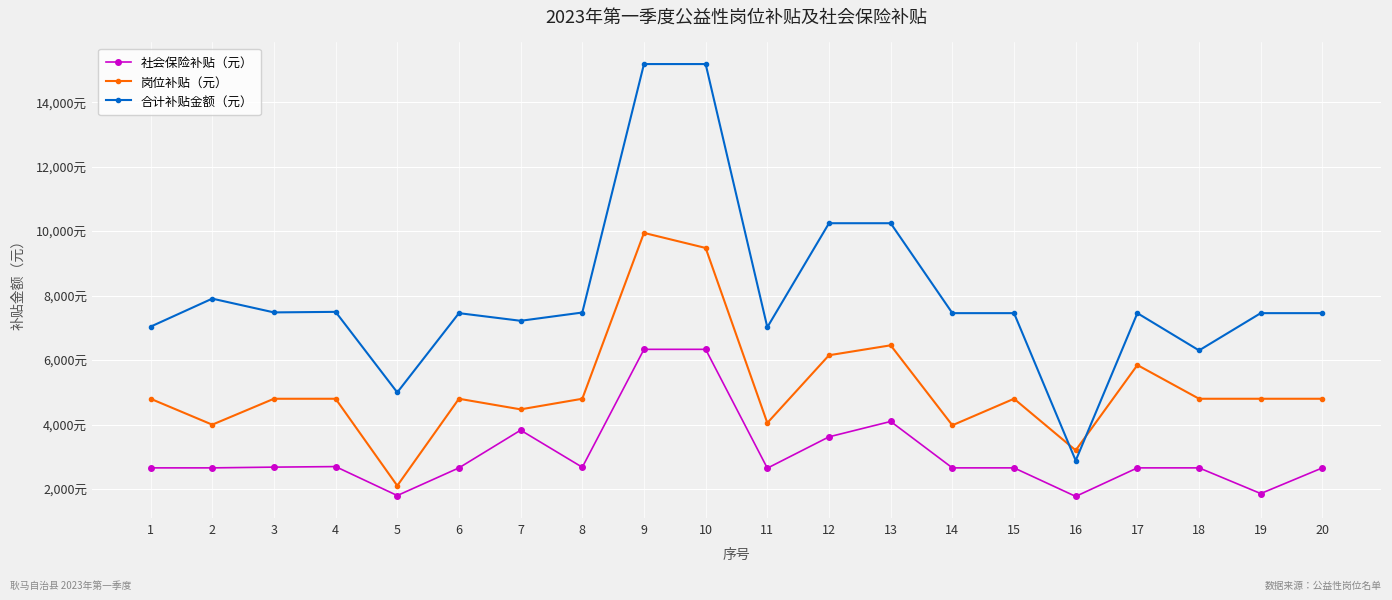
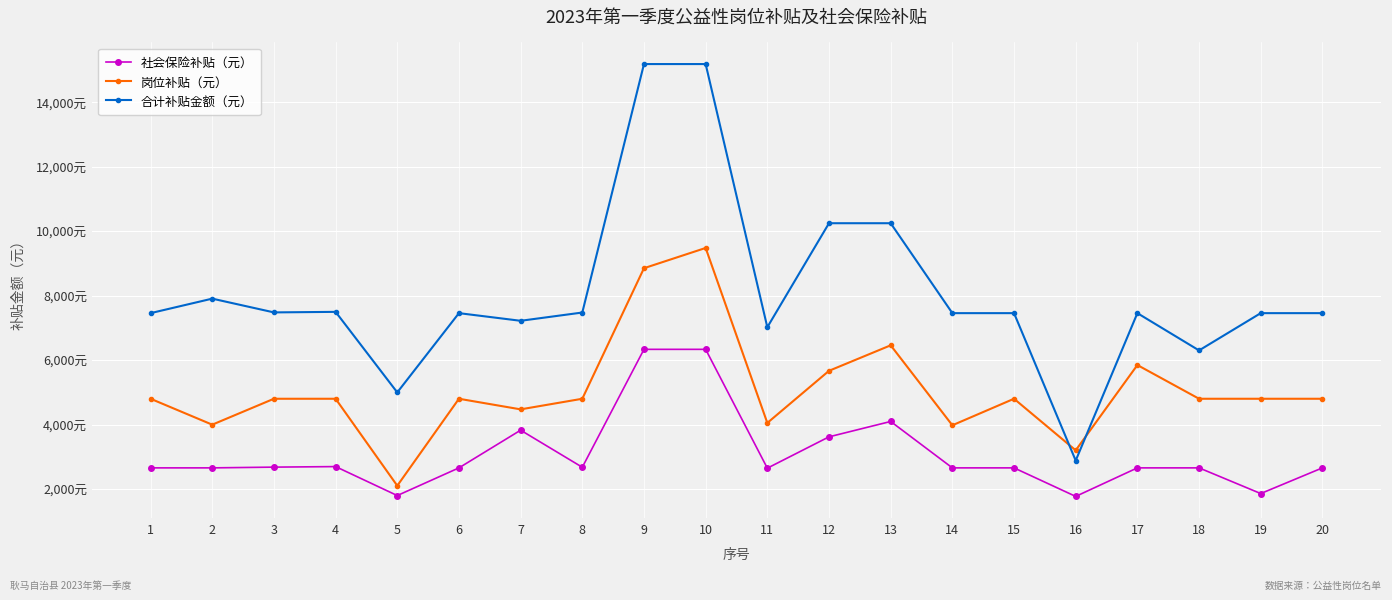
合计补贴金额（元）, 1: 7,000元 -> 7,500元
岗位补贴（元）, 9: 9,900元 -> 8,900元
岗位补贴（元）, 12: 6,200元 -> 5,700元
